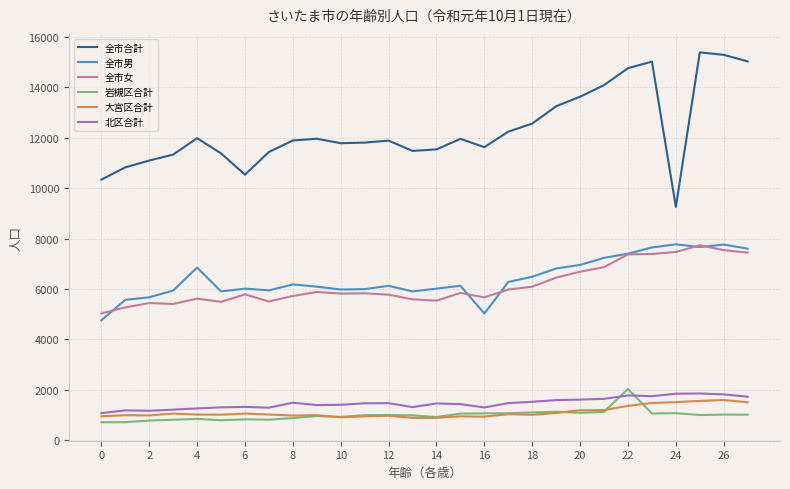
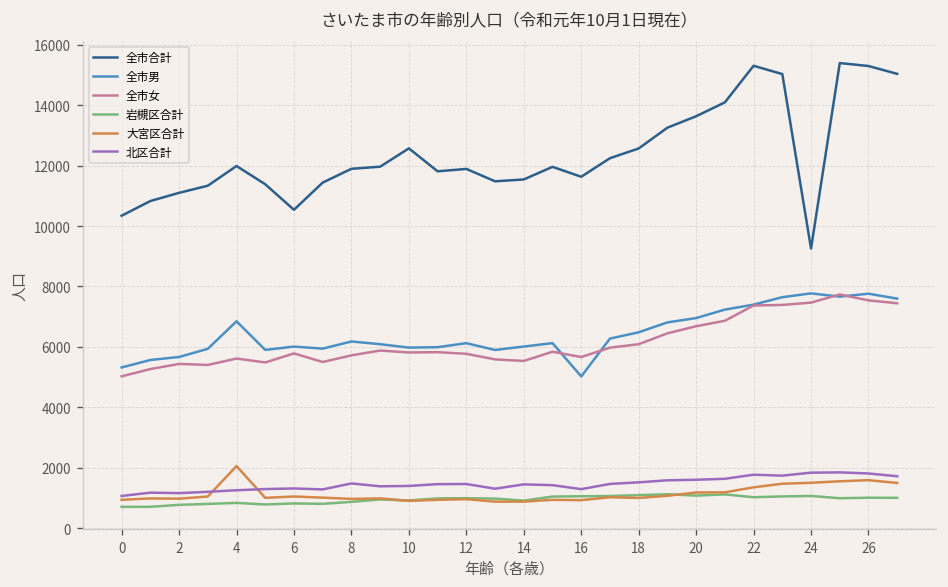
全市男, 0: 4700 -> 5300
大宮区合計, 4: 1000 -> 2100
全市合計, 10: 11800 -> 12600
全市合計, 22: 14800 -> 15300
岩槻区合計, 22: 2000 -> 1000
